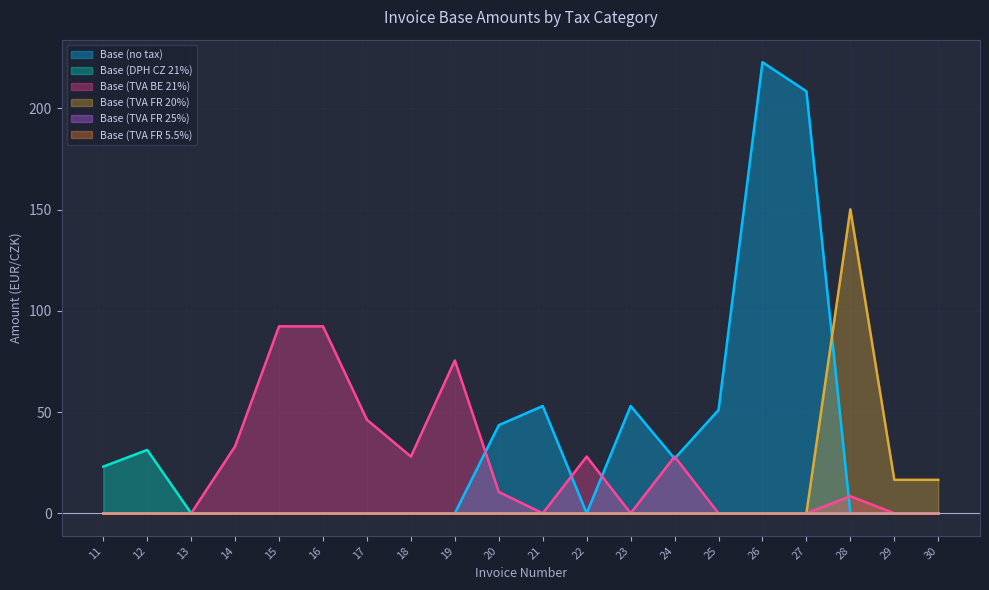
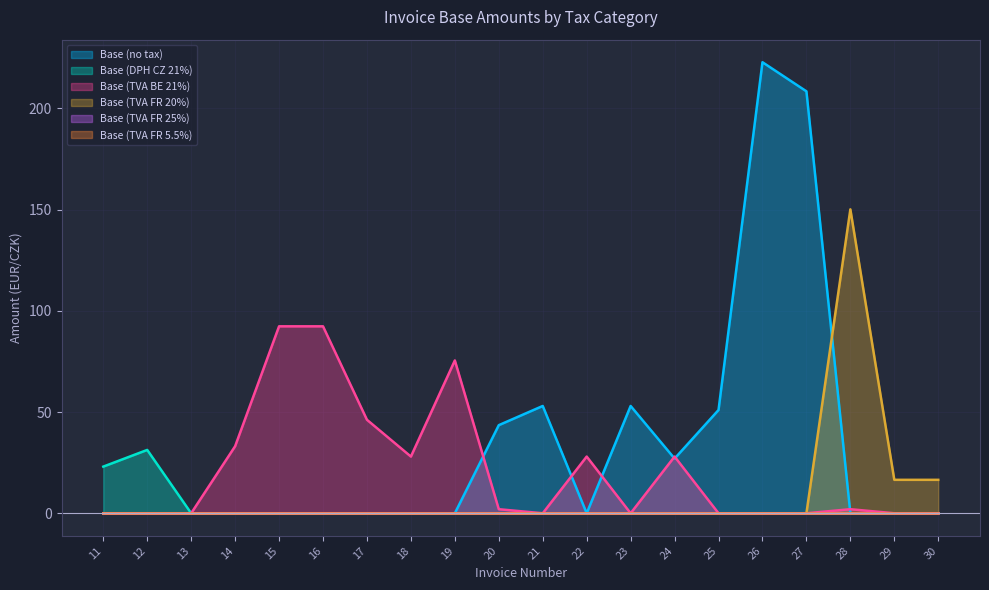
Base (TVA BE 21%), 20: 11 -> 2
Base (TVA BE 21%), 28: 8 -> 2
